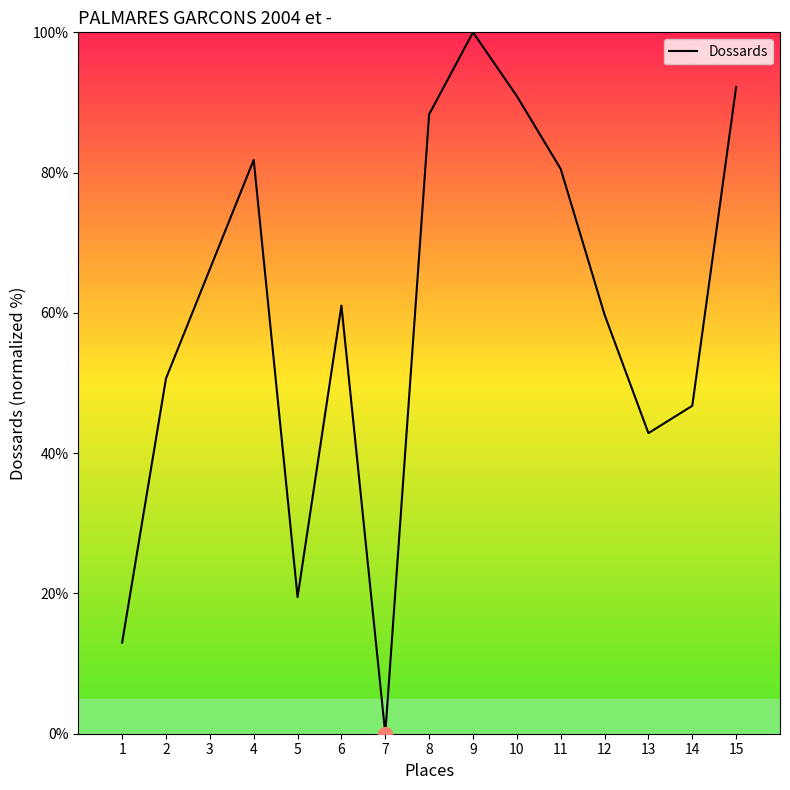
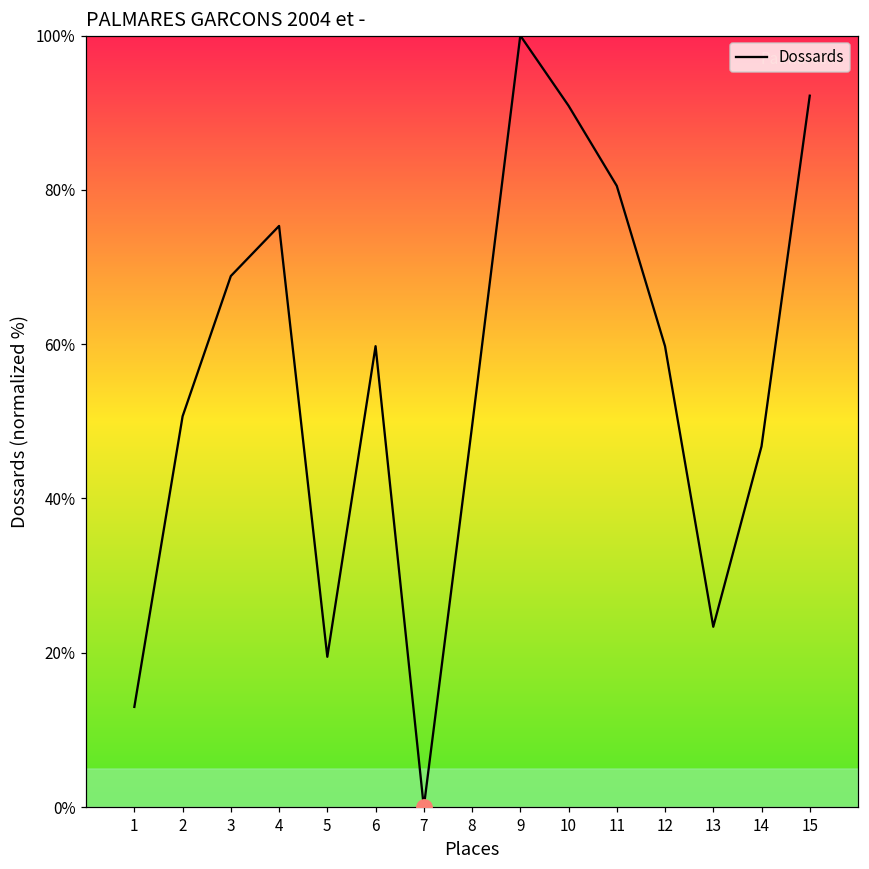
Dossards, 3: 66% -> 69%
Dossards, 4: 82% -> 75%
Dossards, 6: 61% -> 60%
Dossards, 8: 88% -> 49%
Dossards, 13: 43% -> 23%
